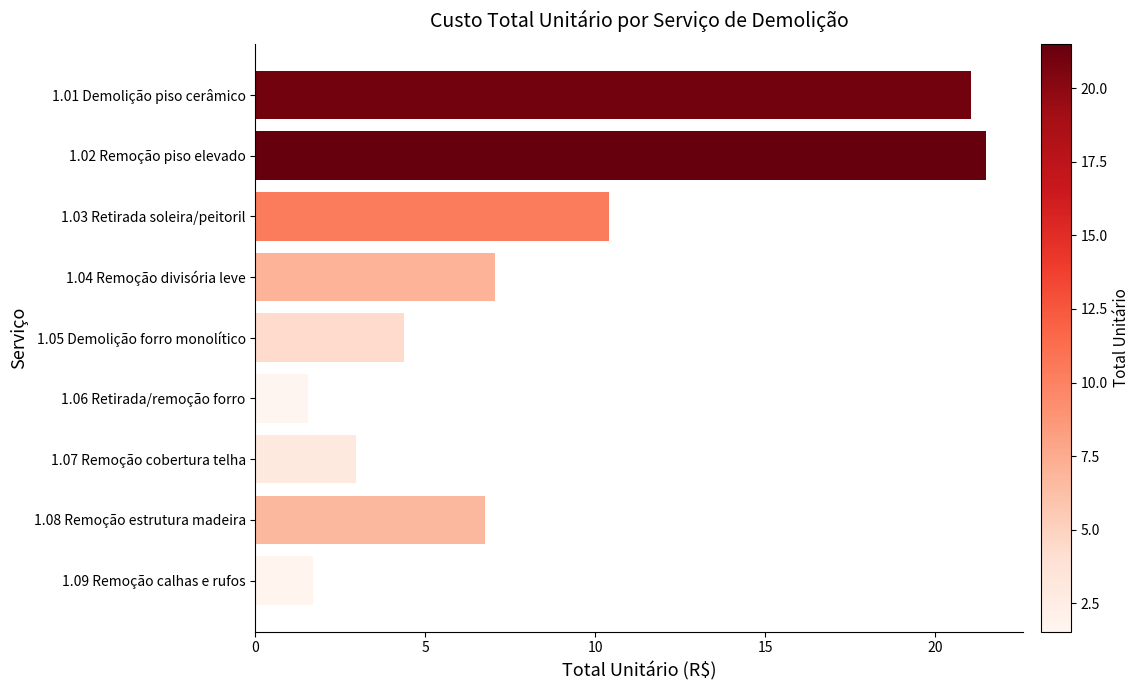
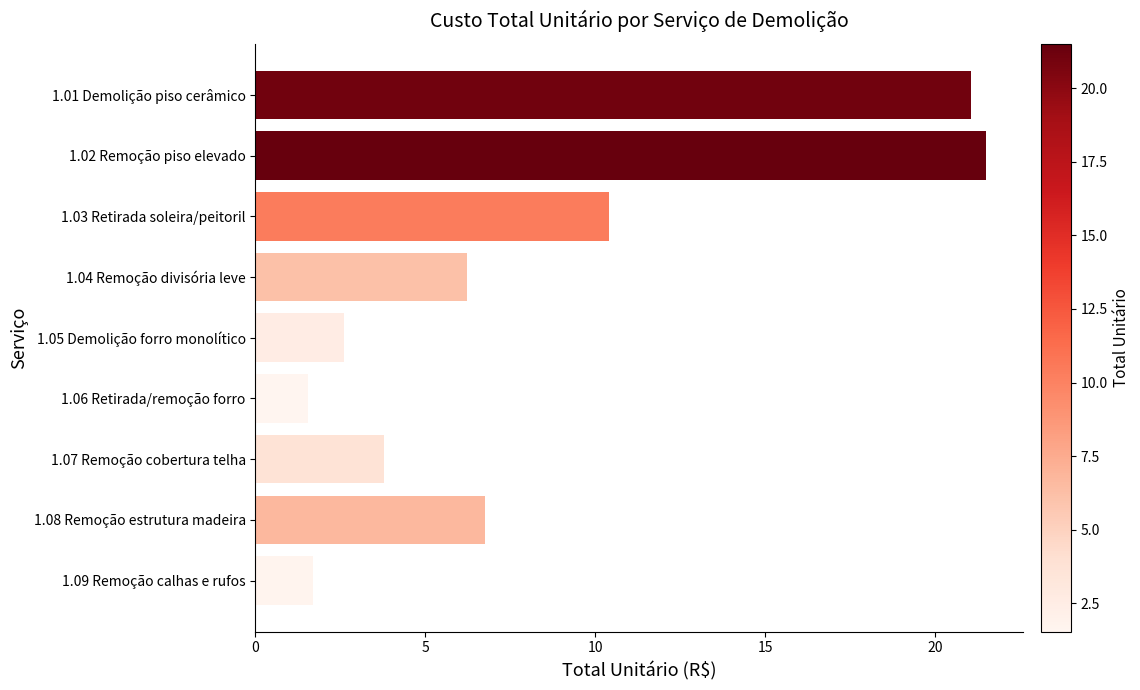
1.04 Remoção divisória leve: 7.1 -> 6.2
1.05 Demolição forro monolítico: 4.4 -> 2.6
1.07 Remoção cobertura telha: 3.0 -> 3.8
